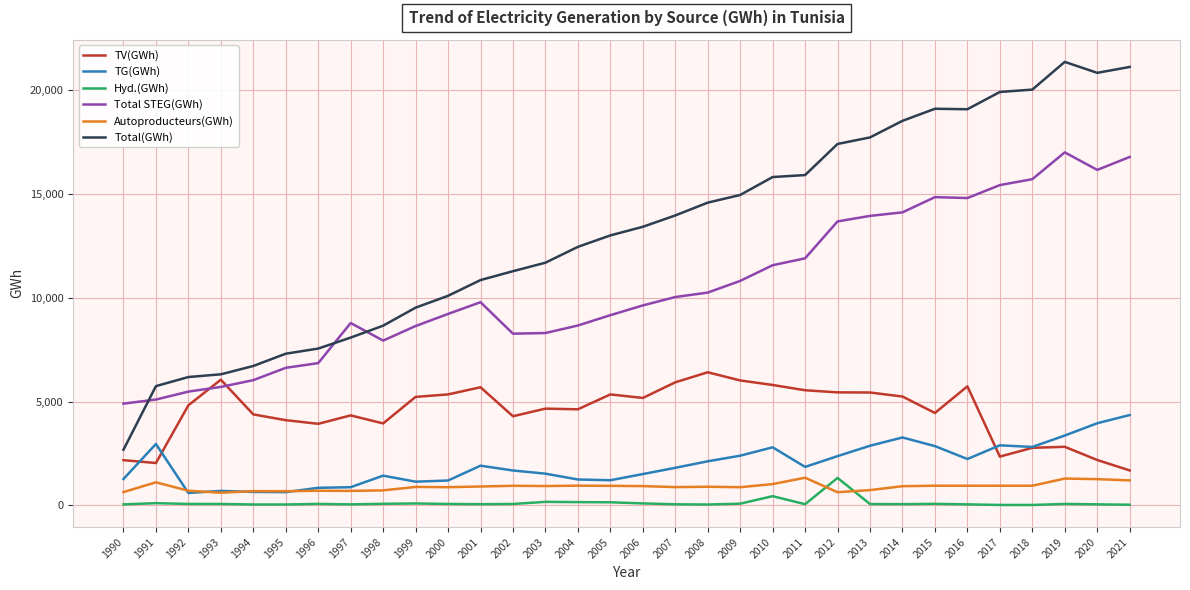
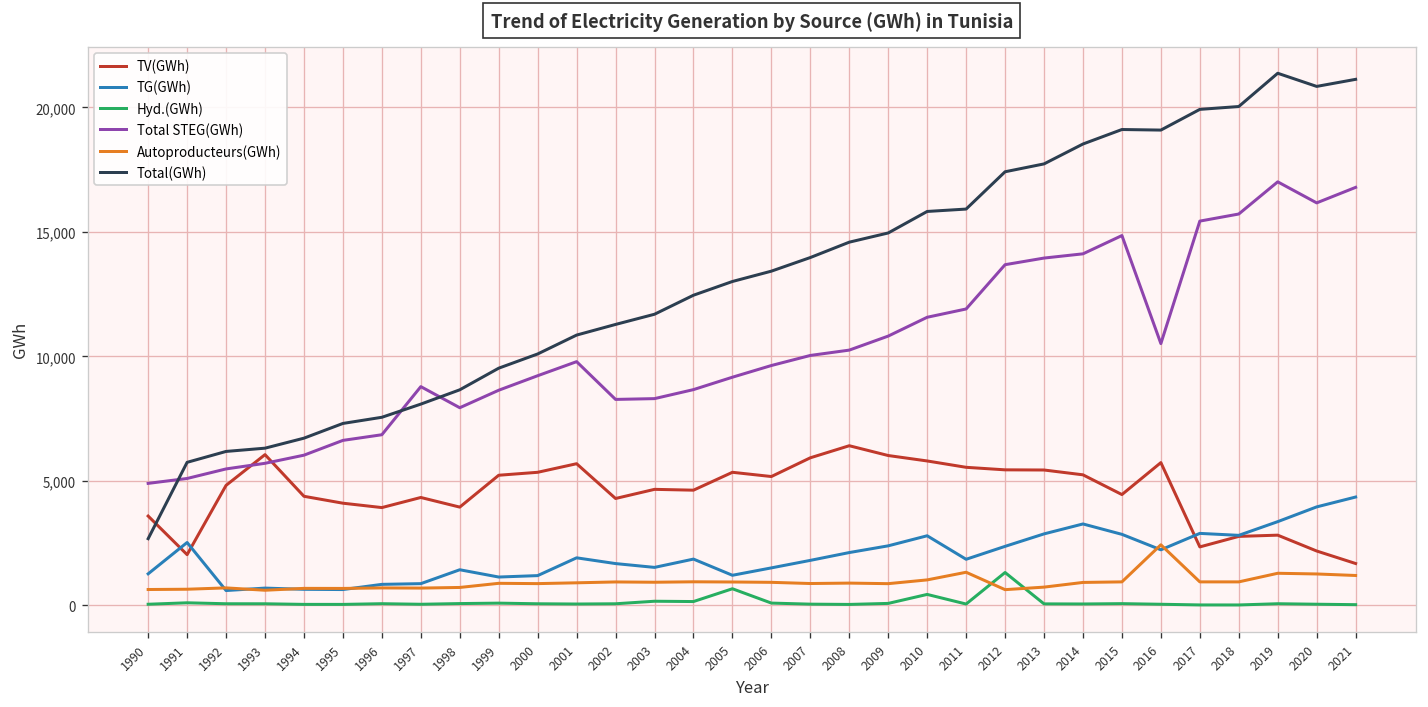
TV(GWh), 1990: 2,200 -> 3,600
TG(GWh), 1991: 3,000 -> 2,500
Autoproducteurs(GWh), 1991: 1,100 -> 600
TG(GWh), 2004: 1,200 -> 1,900
Hyd.(GWh), 2005: 100 -> 700
Total STEG(GWh), 2016: 14,800 -> 10,500
Autoproducteurs(GWh), 2016: 900 -> 2,400
